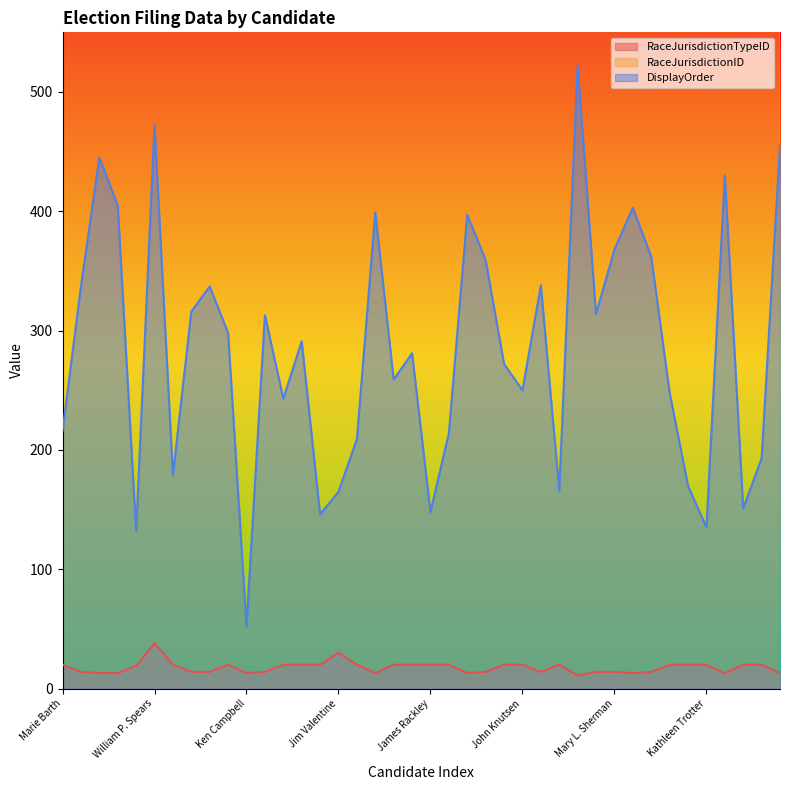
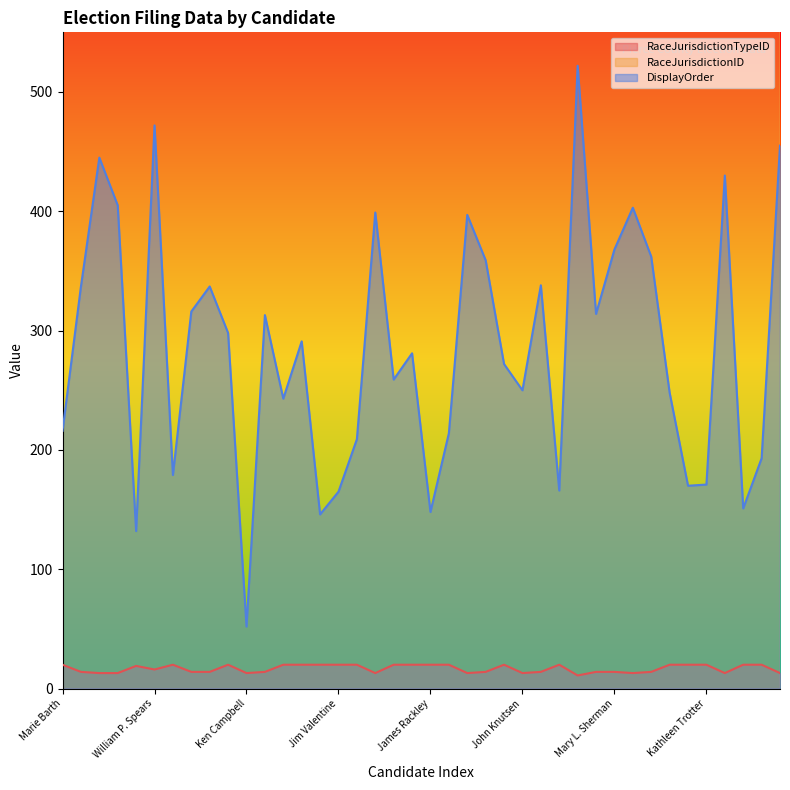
RaceJurisdictionTypeID, William P. Spears: 38 -> 16
RaceJurisdictionTypeID, Jim Valentine: 30 -> 20
RaceJurisdictionTypeID, John Knutsen: 20 -> 13
DisplayOrder, Kathleen Trotter: 135 -> 171
